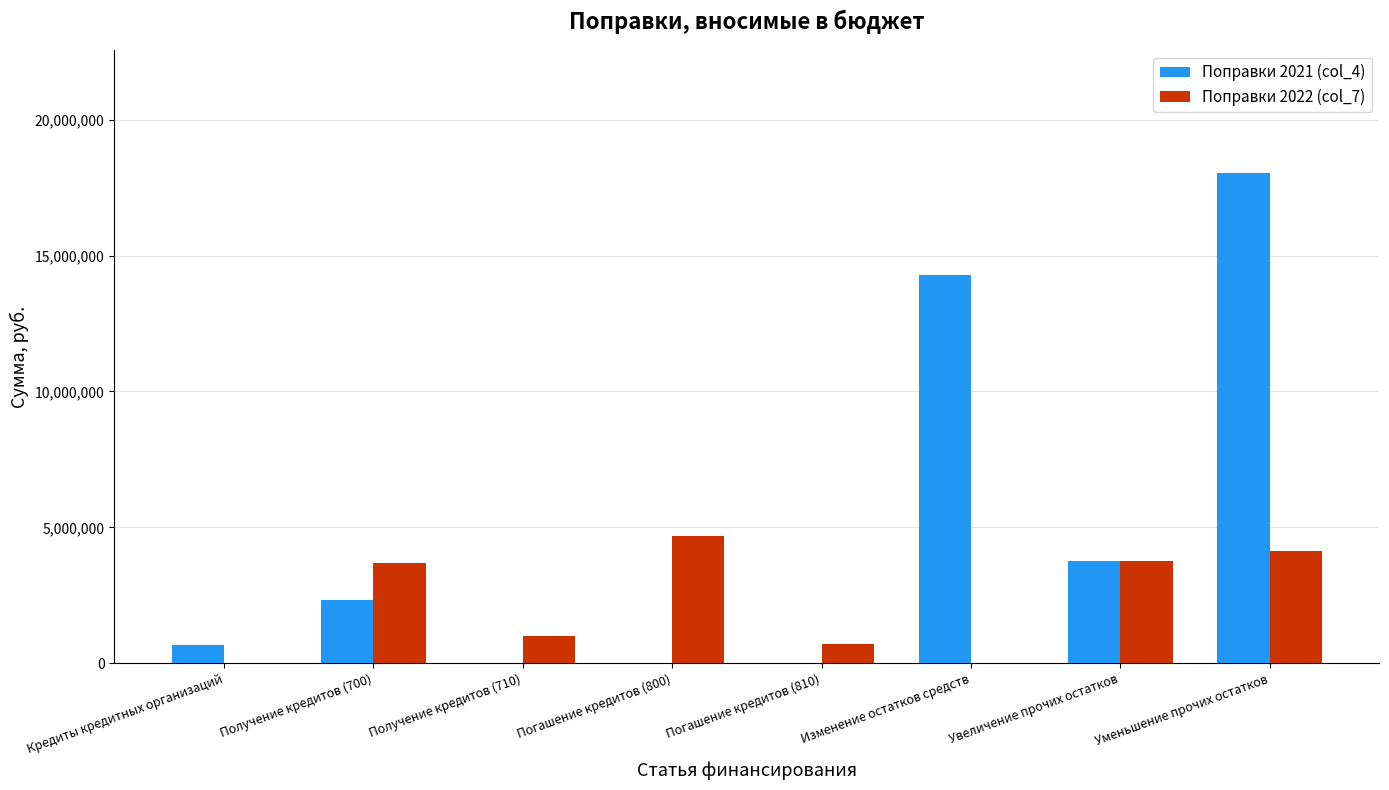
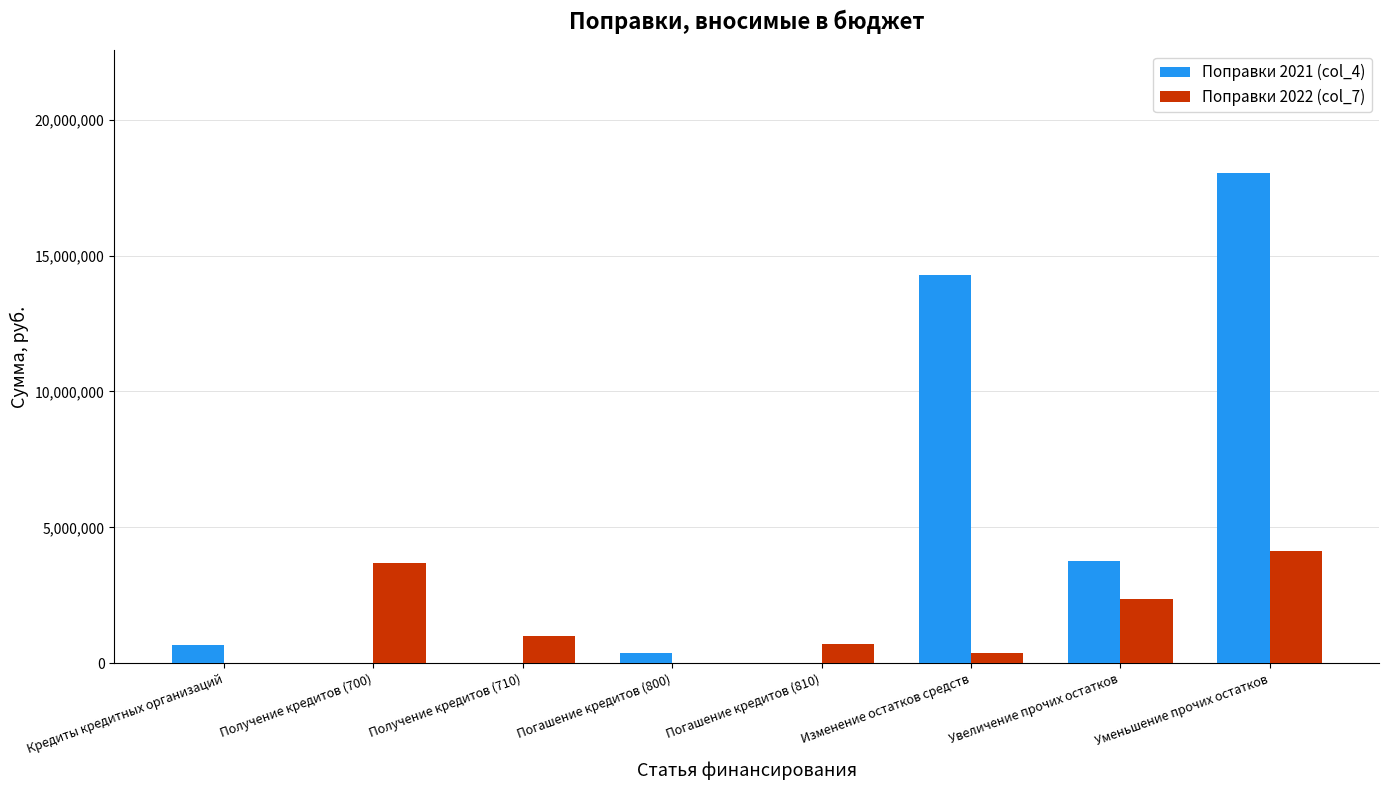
Поправки 2021 (col_4), Получение кредитов (700): 2,300,000 -> 0
Поправки 2021 (col_4), Погашение кредитов (800): 0 -> 400,000
Поправки 2022 (col_7), Погашение кредитов (800): 4,700,000 -> 0
Поправки 2022 (col_7), Изменение остатков средств: 0 -> 400,000
Поправки 2022 (col_7), Увеличение прочих остатков: 3,700,000 -> 2,400,000
